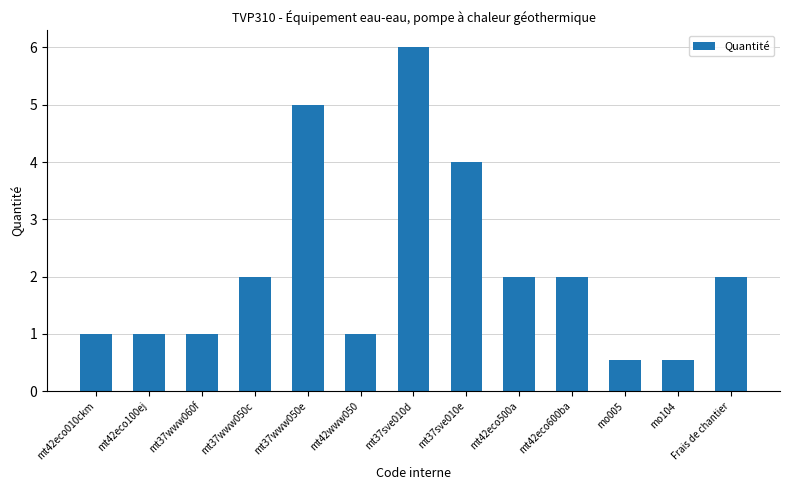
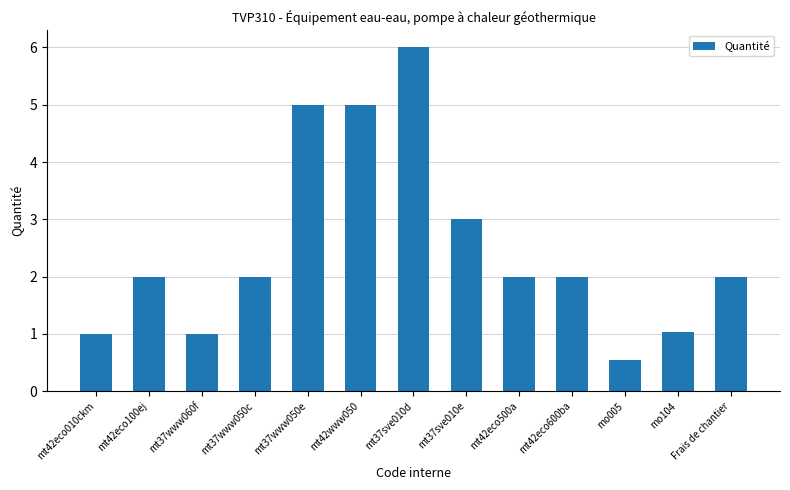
mt42eco100ej: 1 -> 2
mt42www050: 1 -> 5
mt37sve010e: 4 -> 3
mo104: 0.5 -> 1.0
